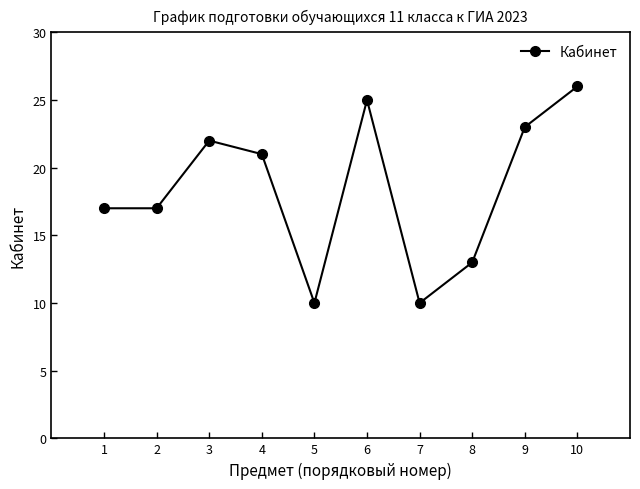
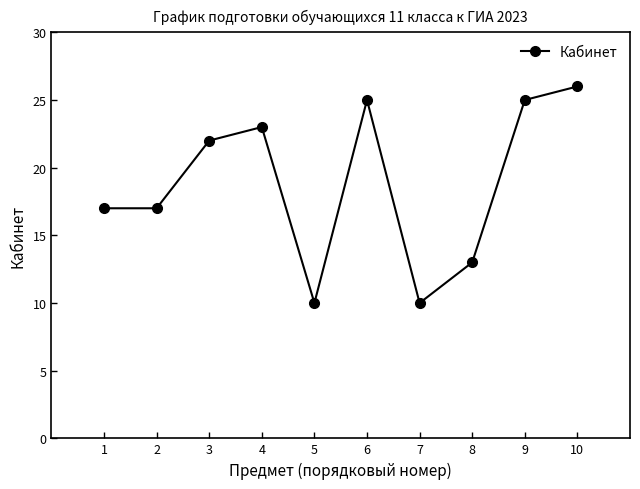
4: 21 -> 23
9: 23 -> 25
